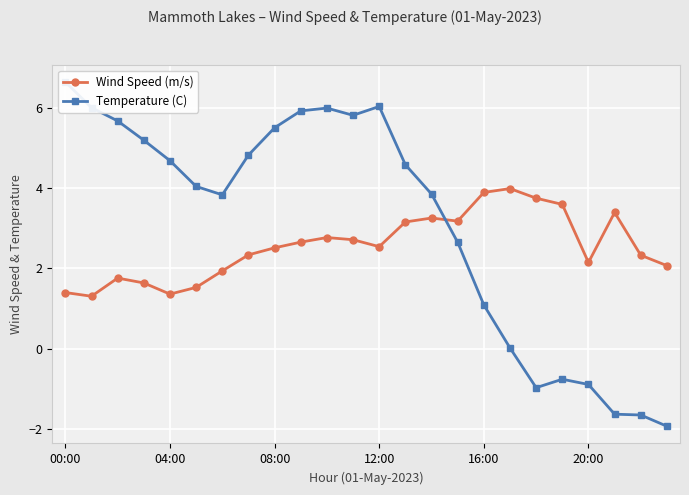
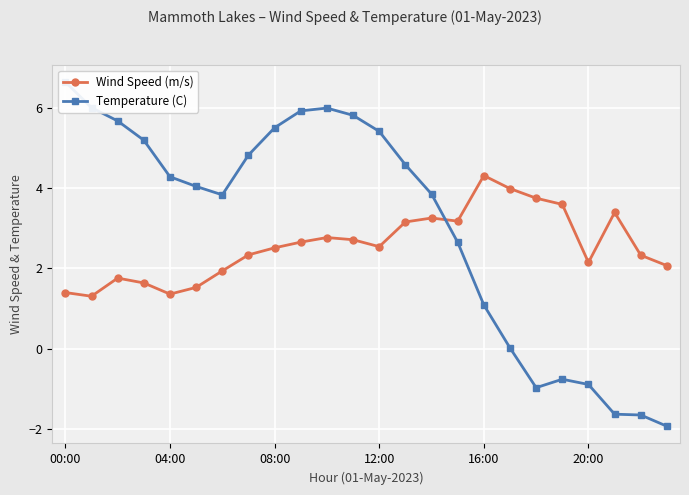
Temperature (C), 04:00: 4.7 -> 4.3
Temperature (C), 12:00: 6.0 -> 5.4
Wind Speed (m/s), 16:00: 3.9 -> 4.3
